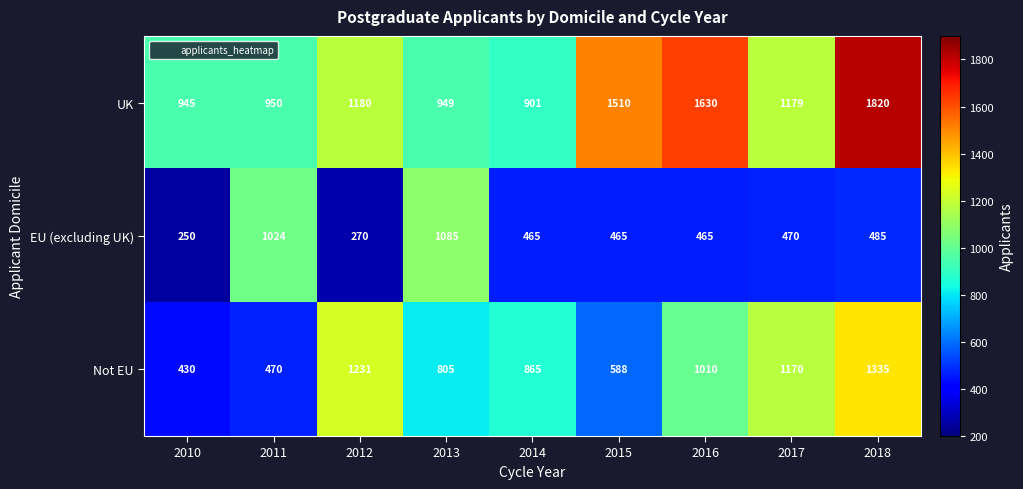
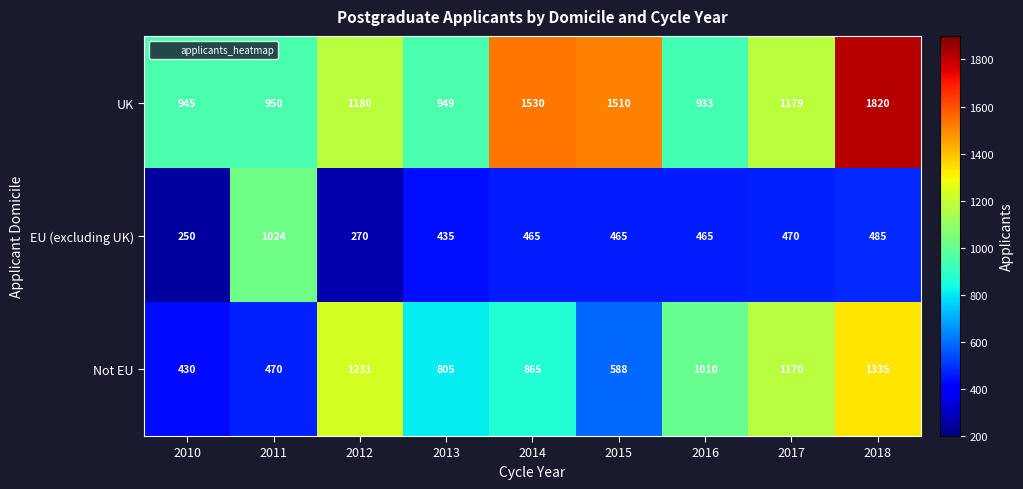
UK, 2014: 901 -> 1530
UK, 2016: 1630 -> 933
EU (excluding UK), 2013: 1085 -> 435
